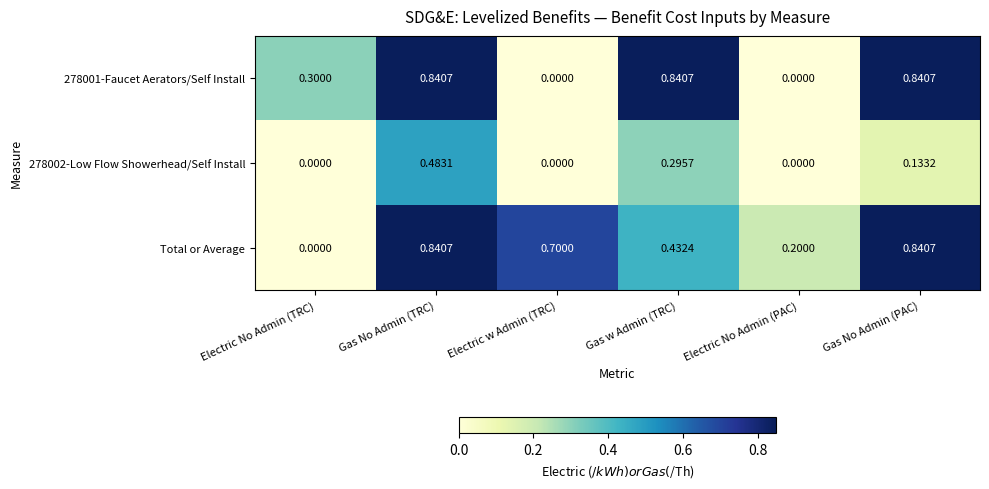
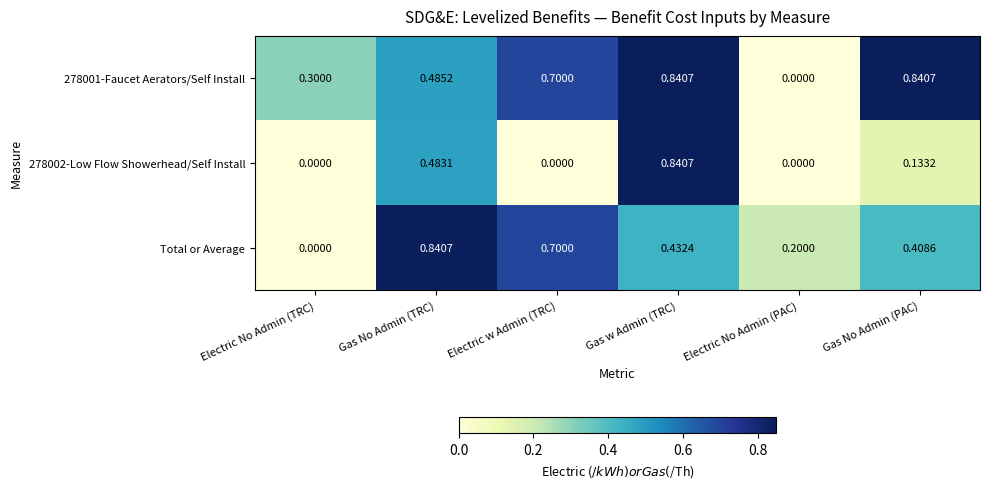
278001-Faucet Aerators/Self Install, Gas No Admin (TRC): 0.8407 -> 0.4852
278001-Faucet Aerators/Self Install, Electric w Admin (TRC): 0.0000 -> 0.7000
278002-Low Flow Showerhead/Self Install, Gas w Admin (TRC): 0.2957 -> 0.8407
Total or Average, Gas No Admin (PAC): 0.8407 -> 0.4086
